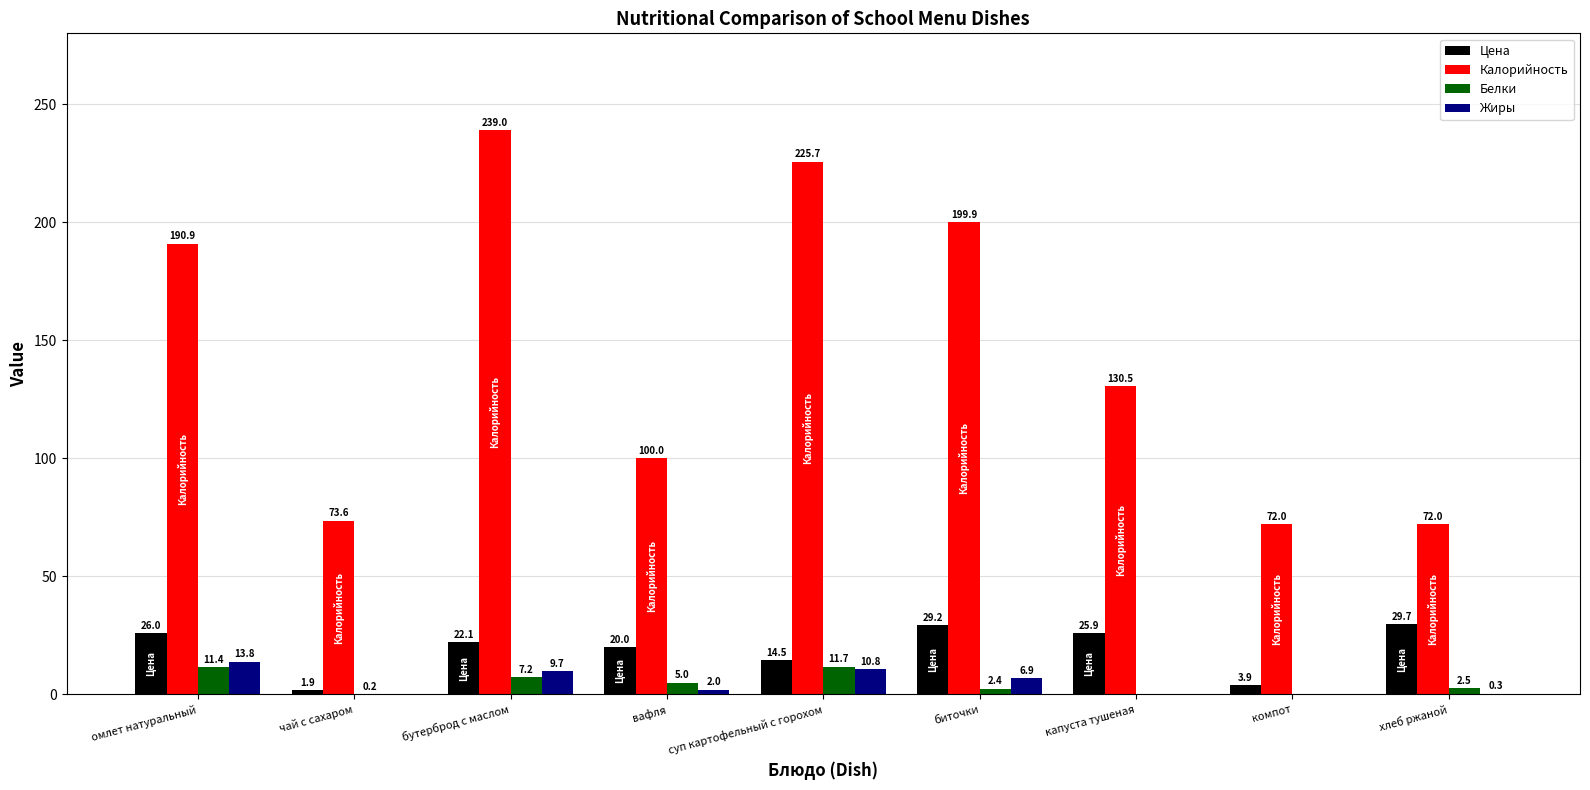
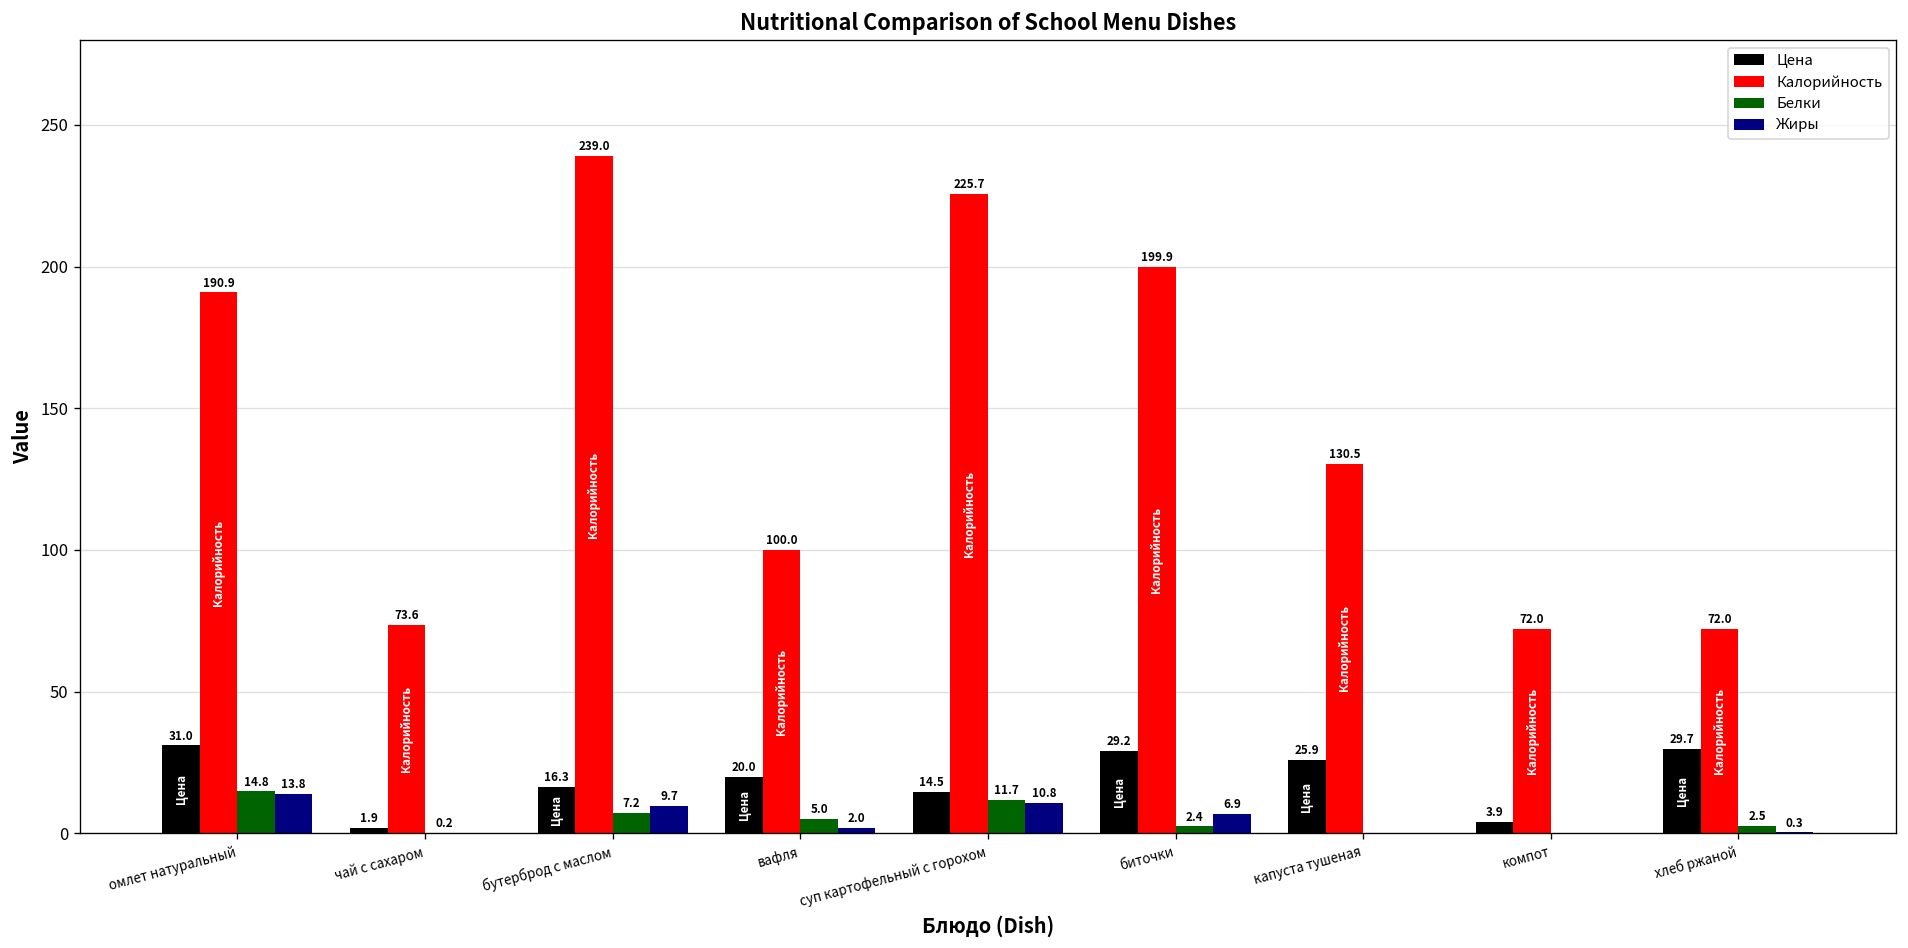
Цена, омлет натуральный: 26.0 -> 31.0
Белки, омлет натуральный: 11.4 -> 14.8
Цена, бутерброд с маслом: 22.1 -> 16.3
